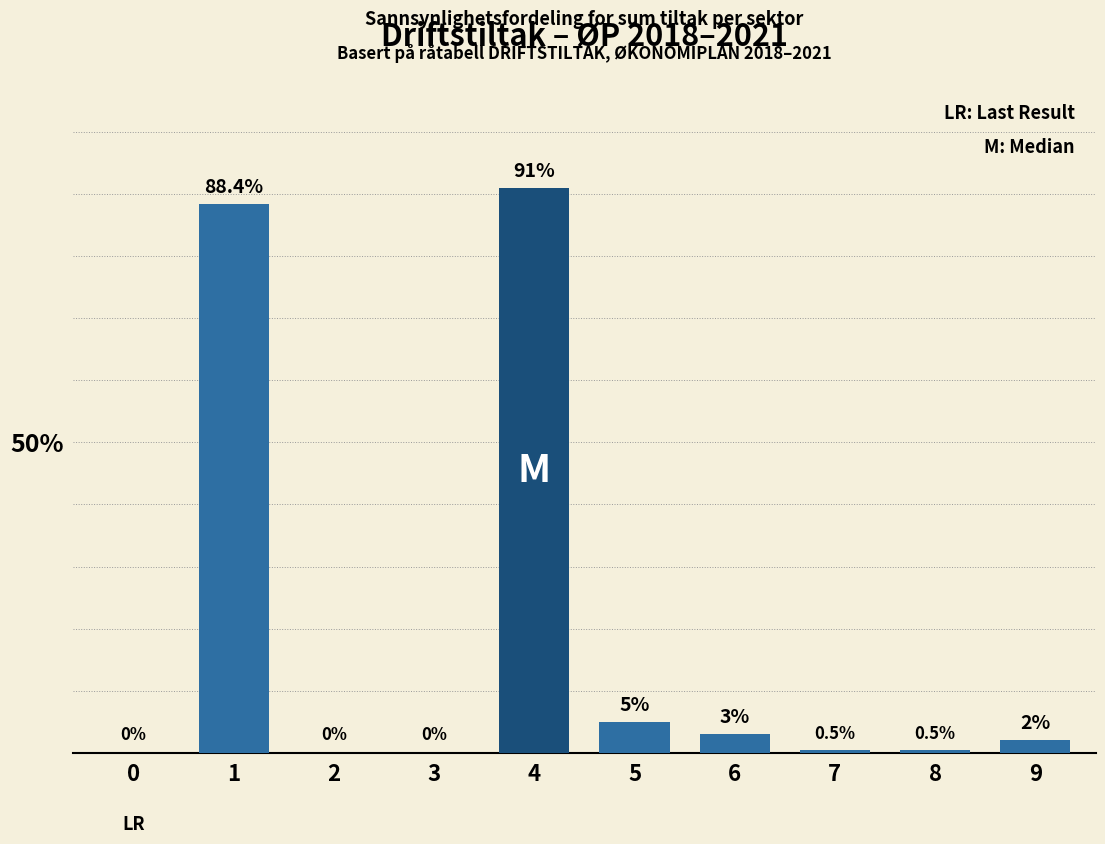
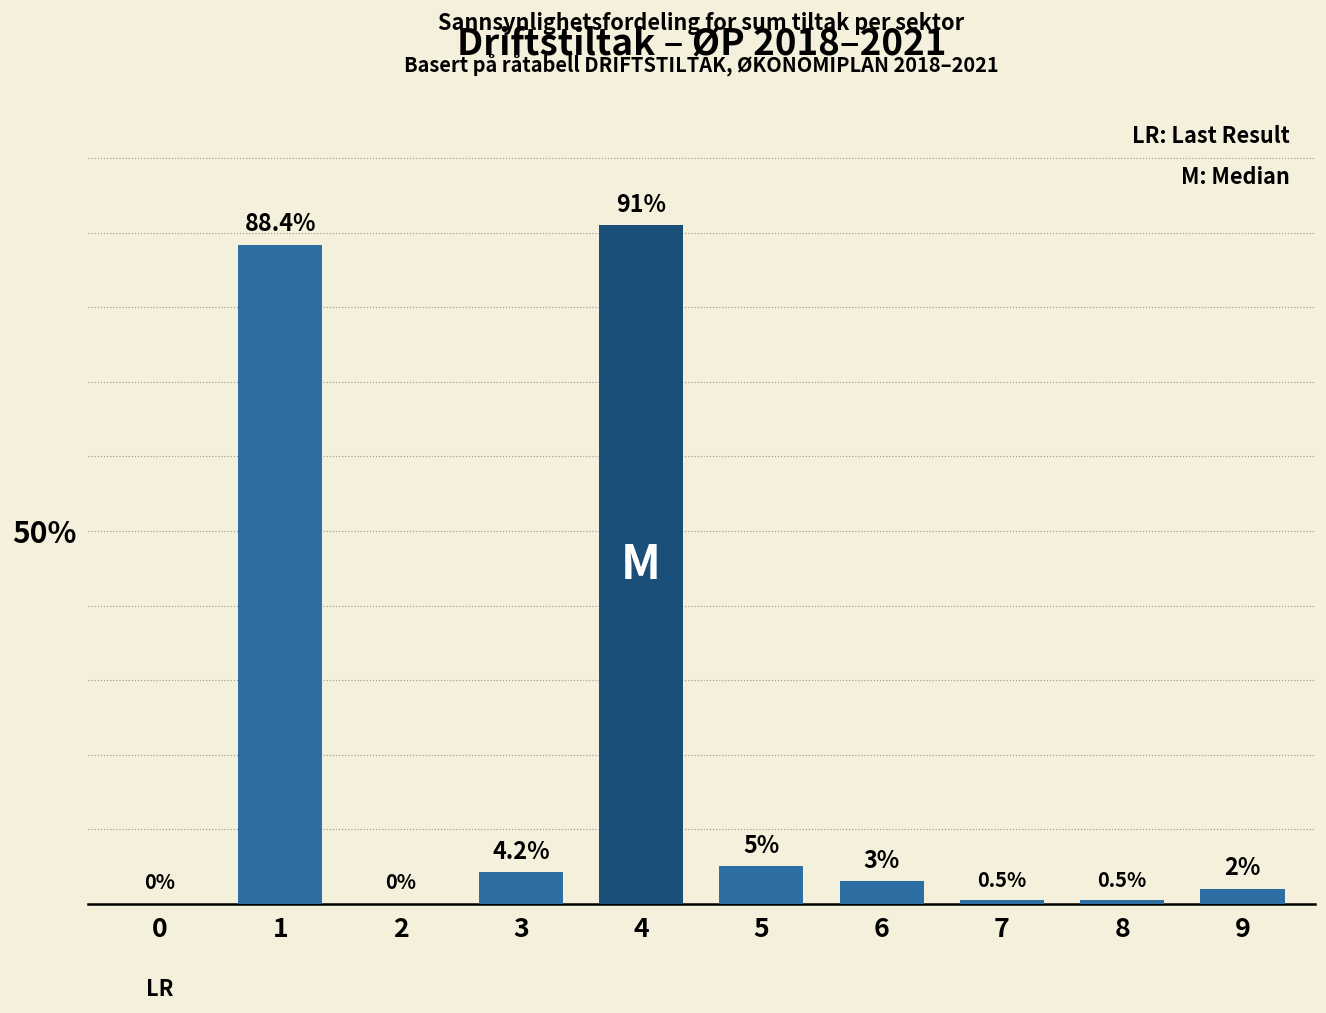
3: 0% -> 4.2%
